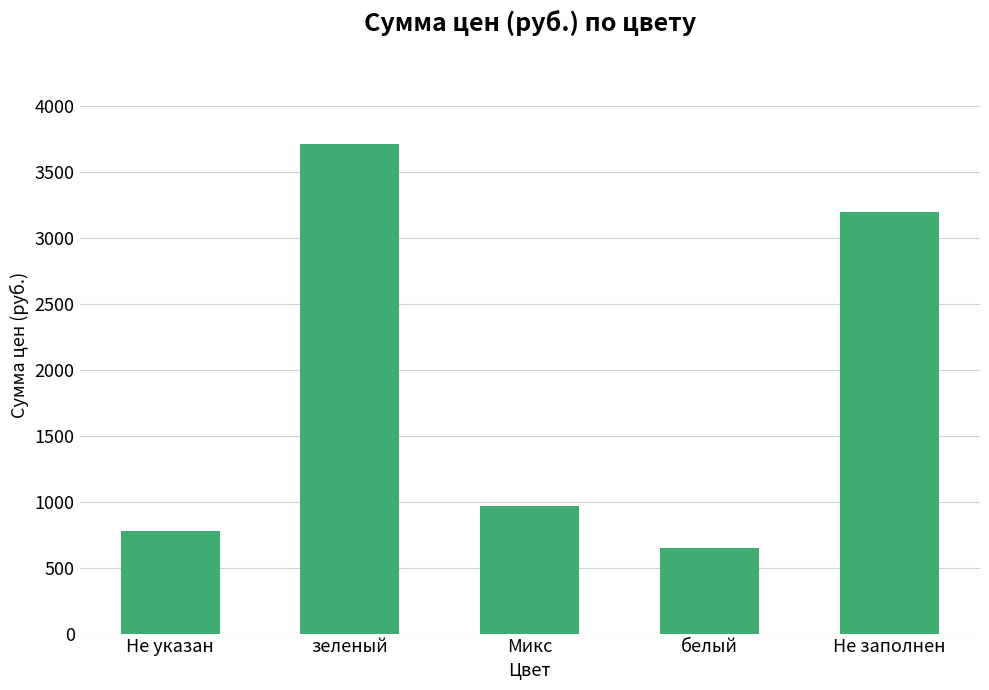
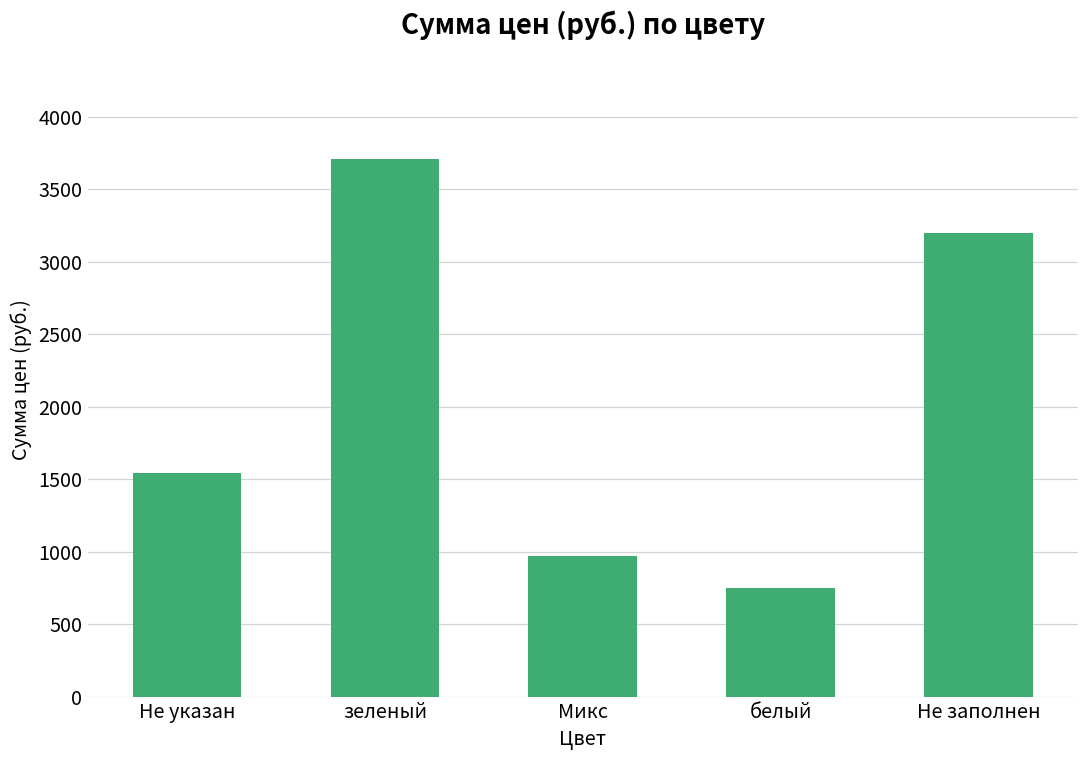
Не указан: 780 -> 1540
белый: 650 -> 750
